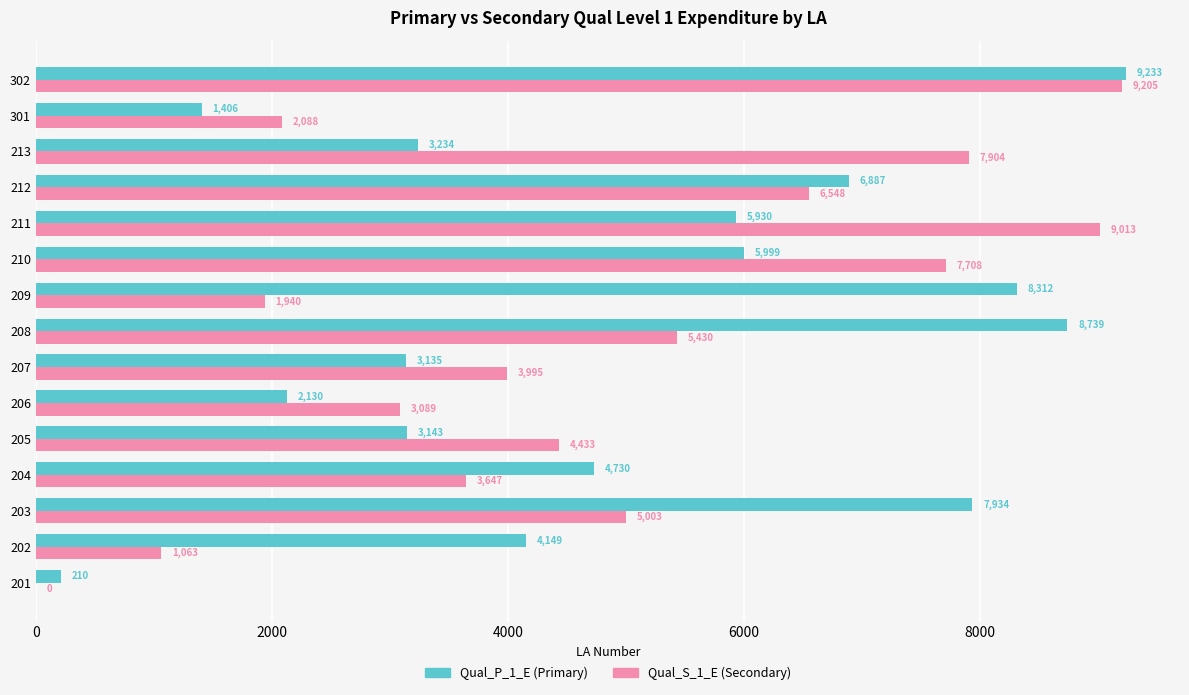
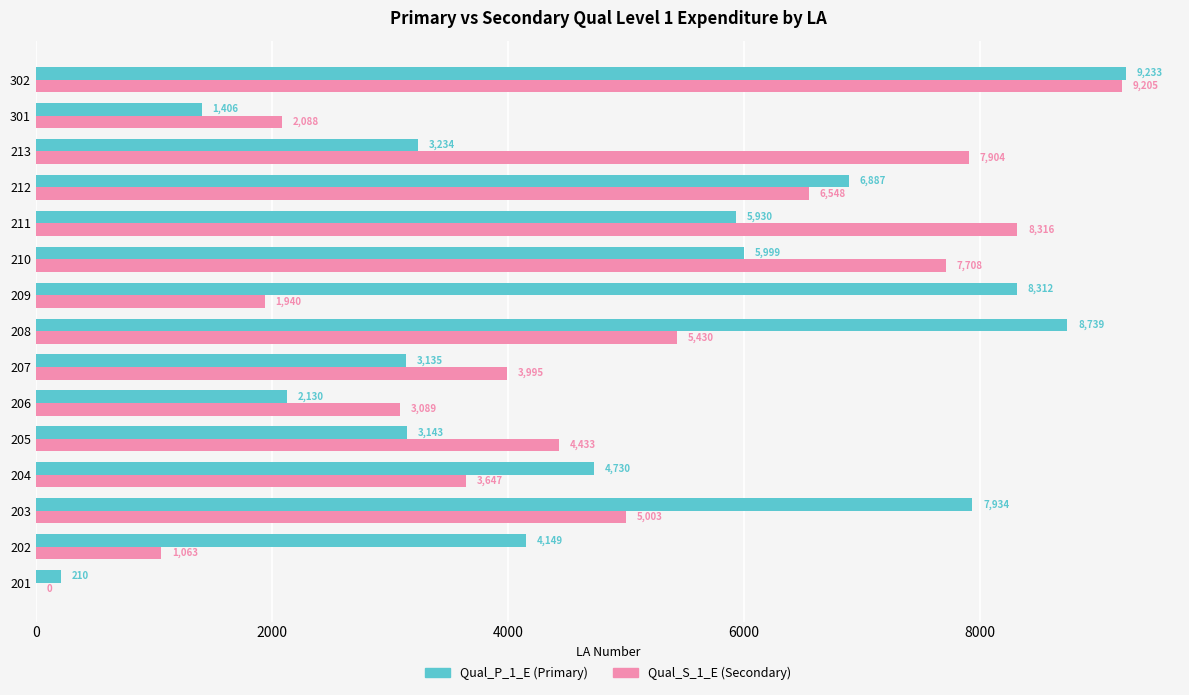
Qual_S_1_E (Secondary), 211: 9,013 -> 8,316
